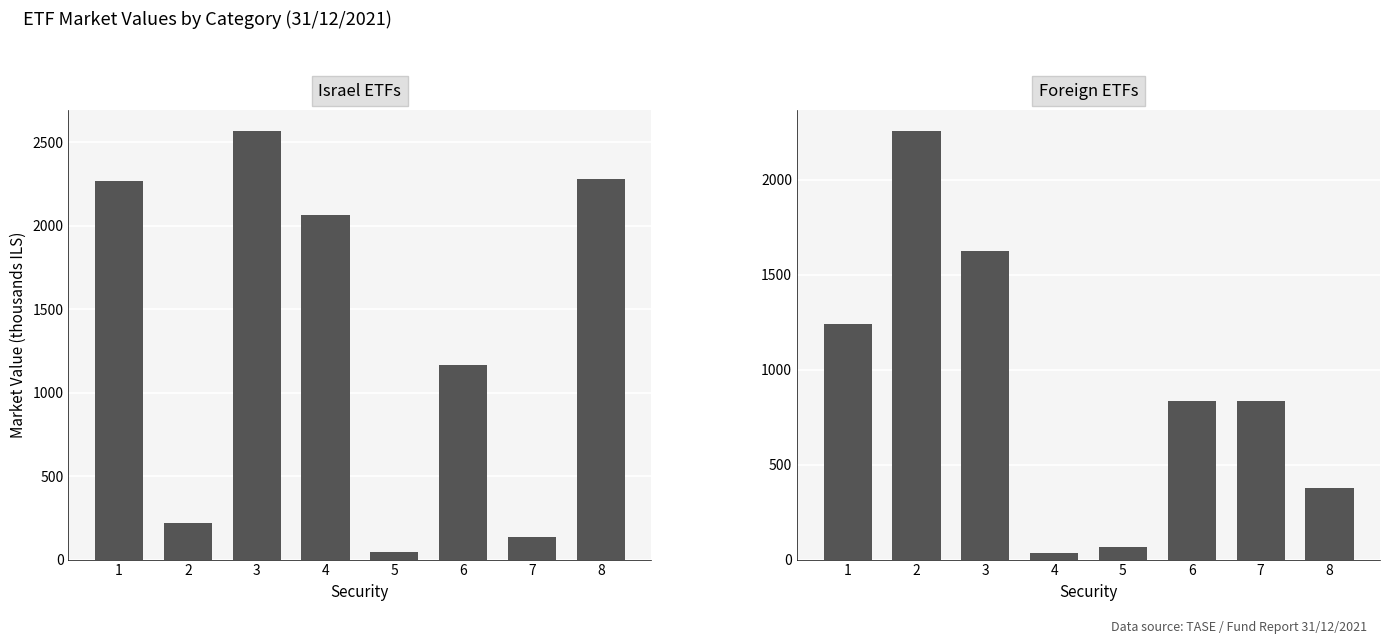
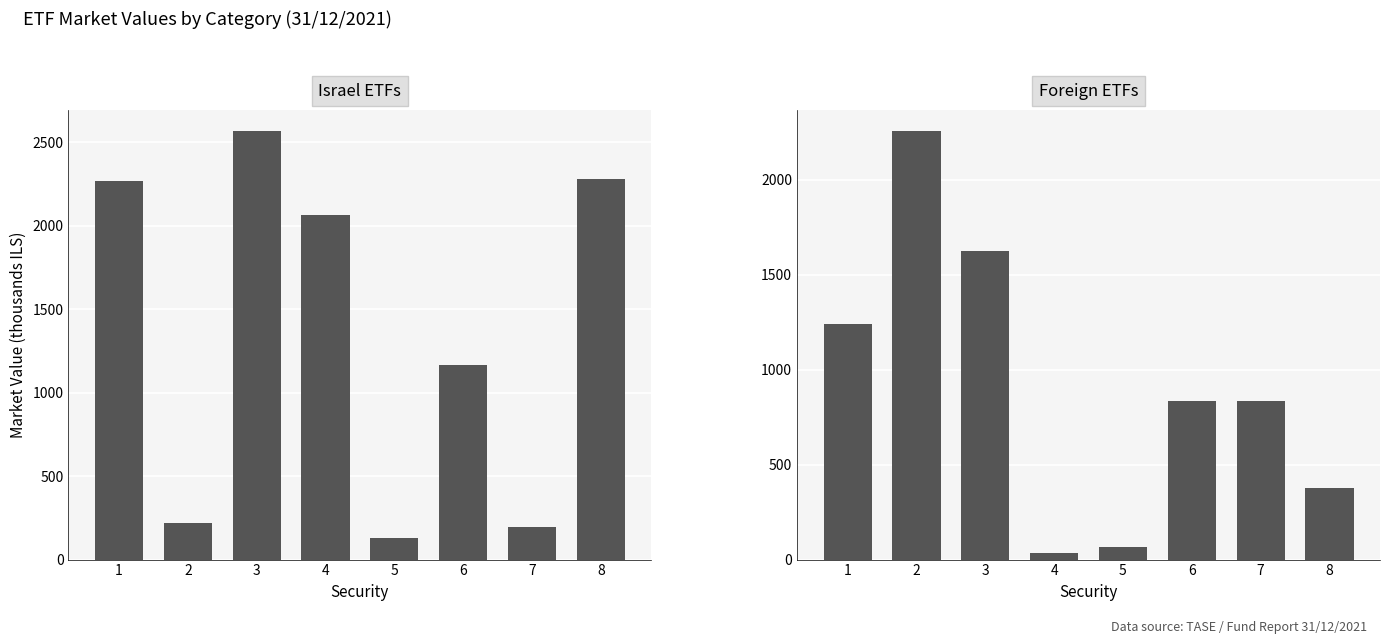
Israel ETFs, 5: 50 -> 130
Israel ETFs, 7: 130 -> 200
